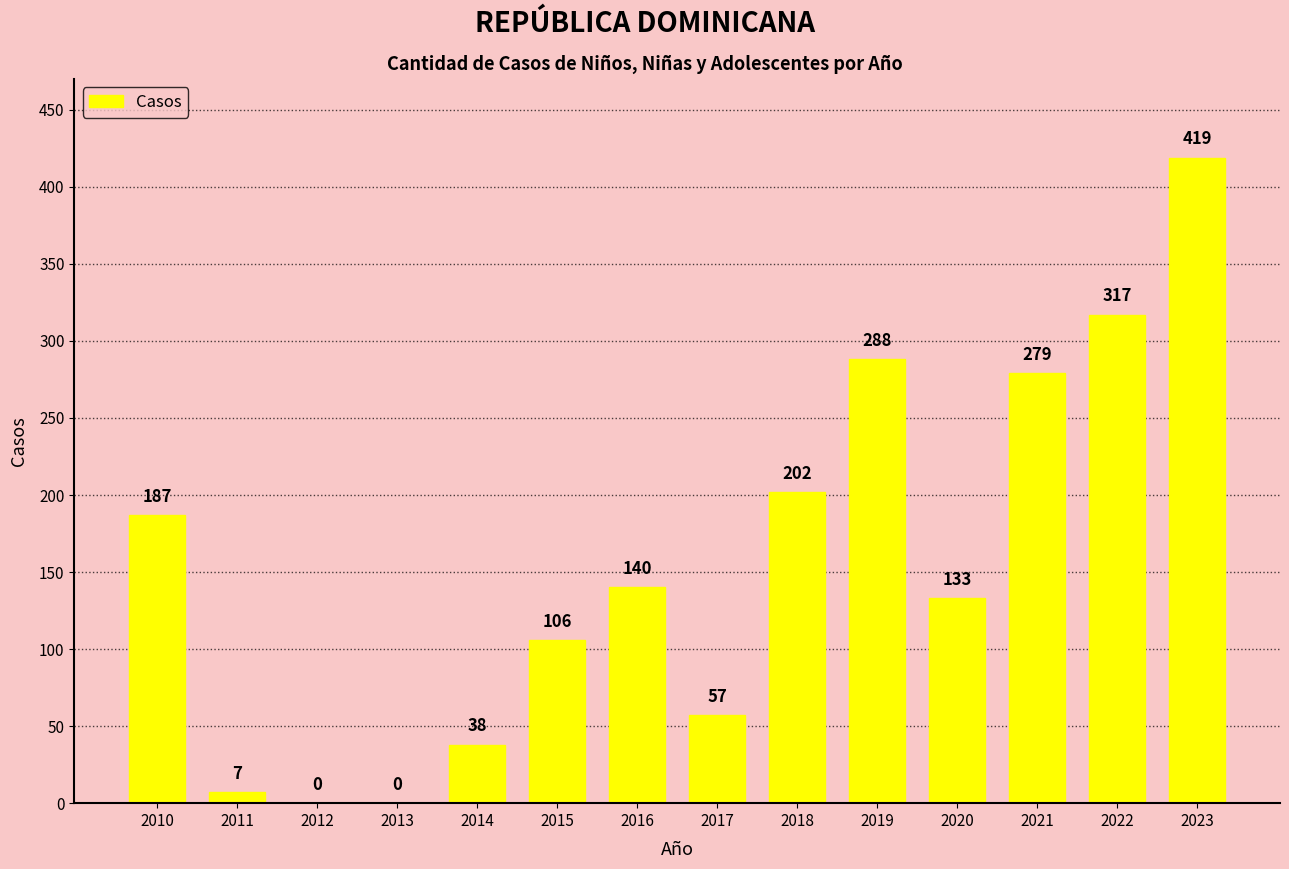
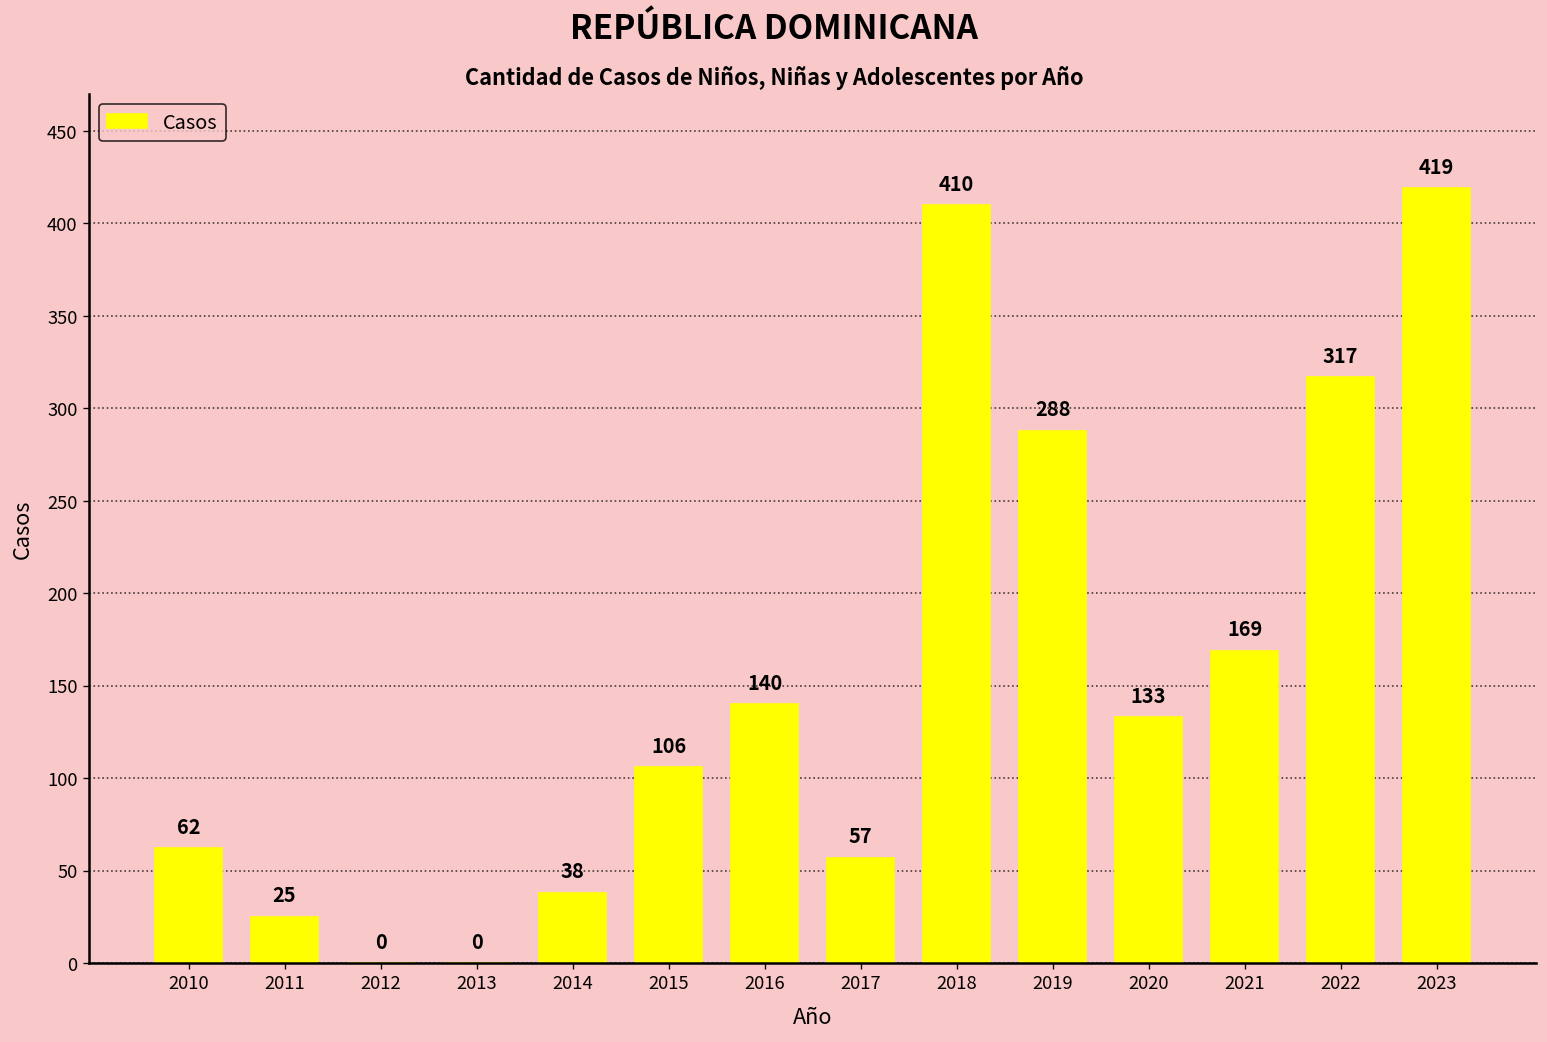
2010: 187 -> 62
2011: 7 -> 25
2018: 202 -> 410
2021: 279 -> 169
